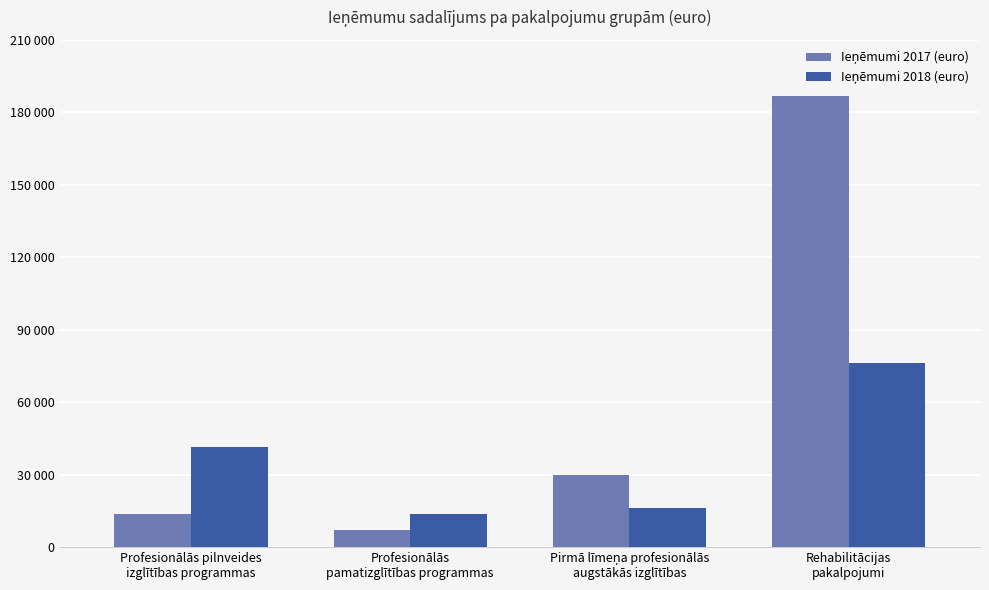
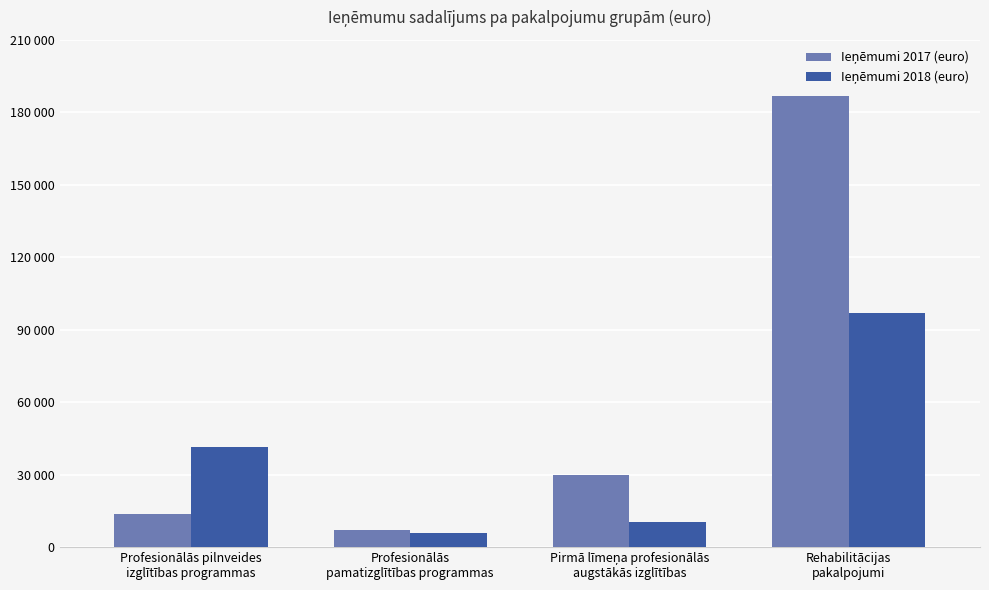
Ieņēmumi 2018 (euro), Profesionālās pamatizglītības programmas: 14000 -> 6000
Ieņēmumi 2018 (euro), Pirmā līmeņa profesionālās augstākās izglītības: 16000 -> 10000
Ieņēmumi 2018 (euro), Rehabilitācijas pakalpojumi: 76000 -> 97000
